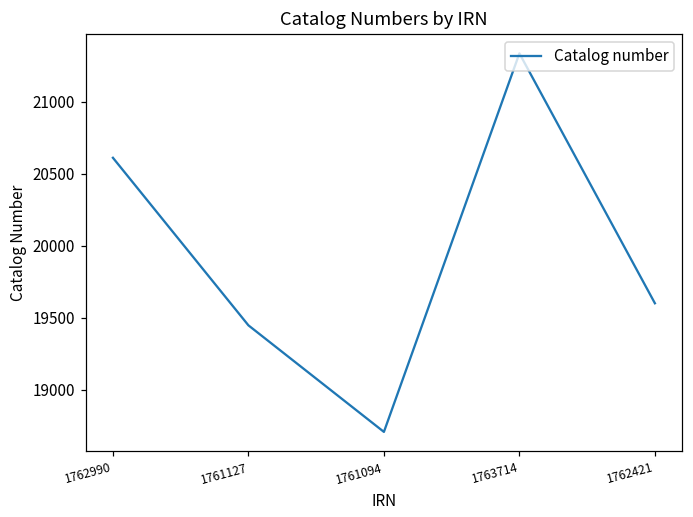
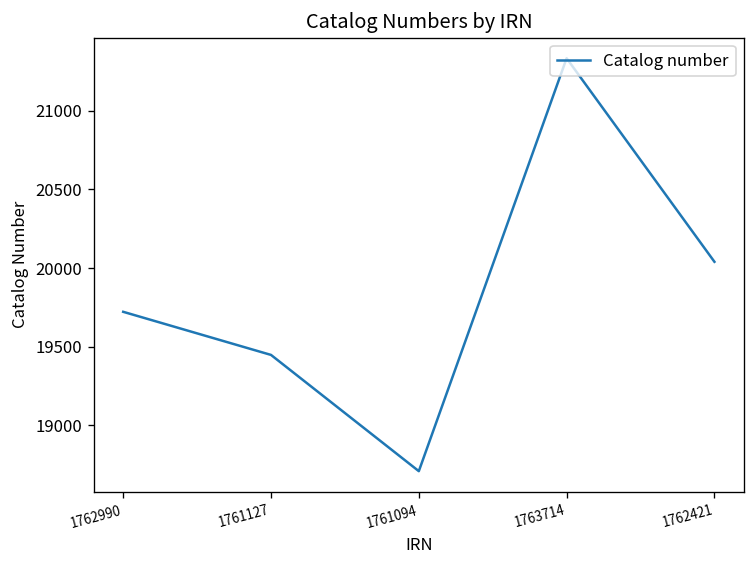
1762990: 20610 -> 19720
1762421: 19600 -> 20040
